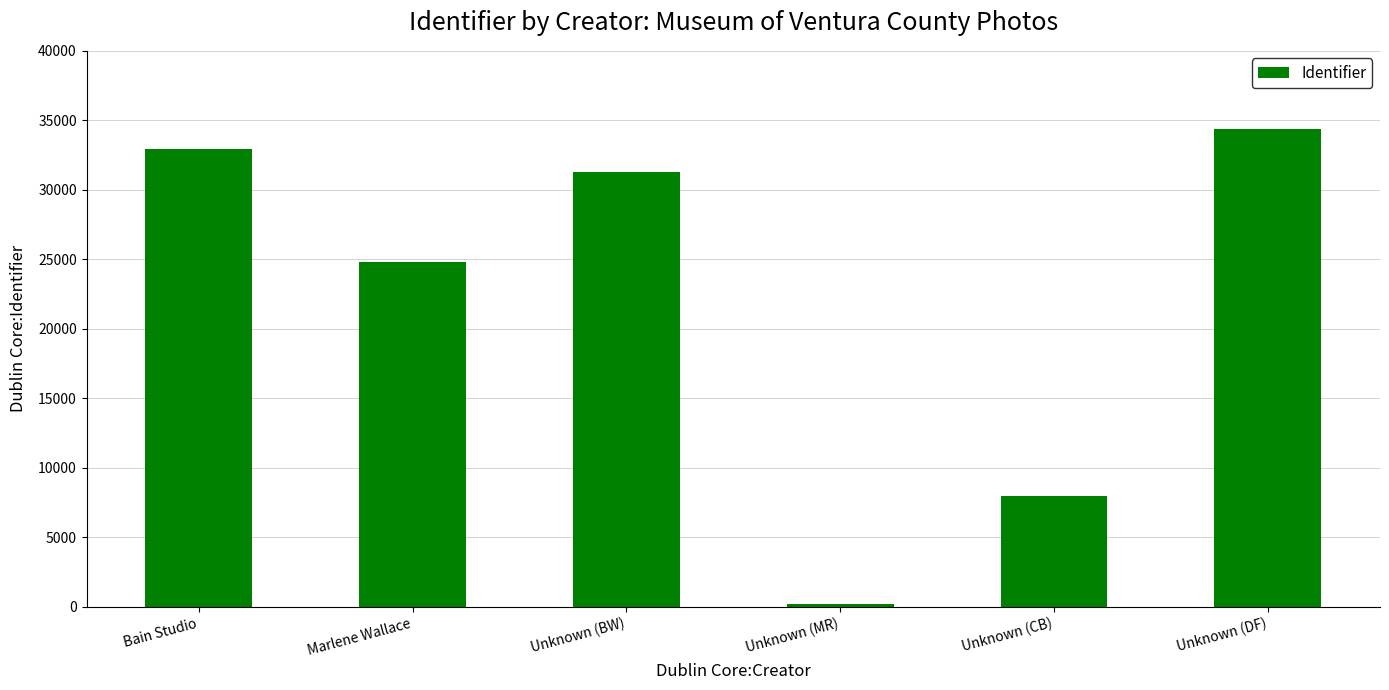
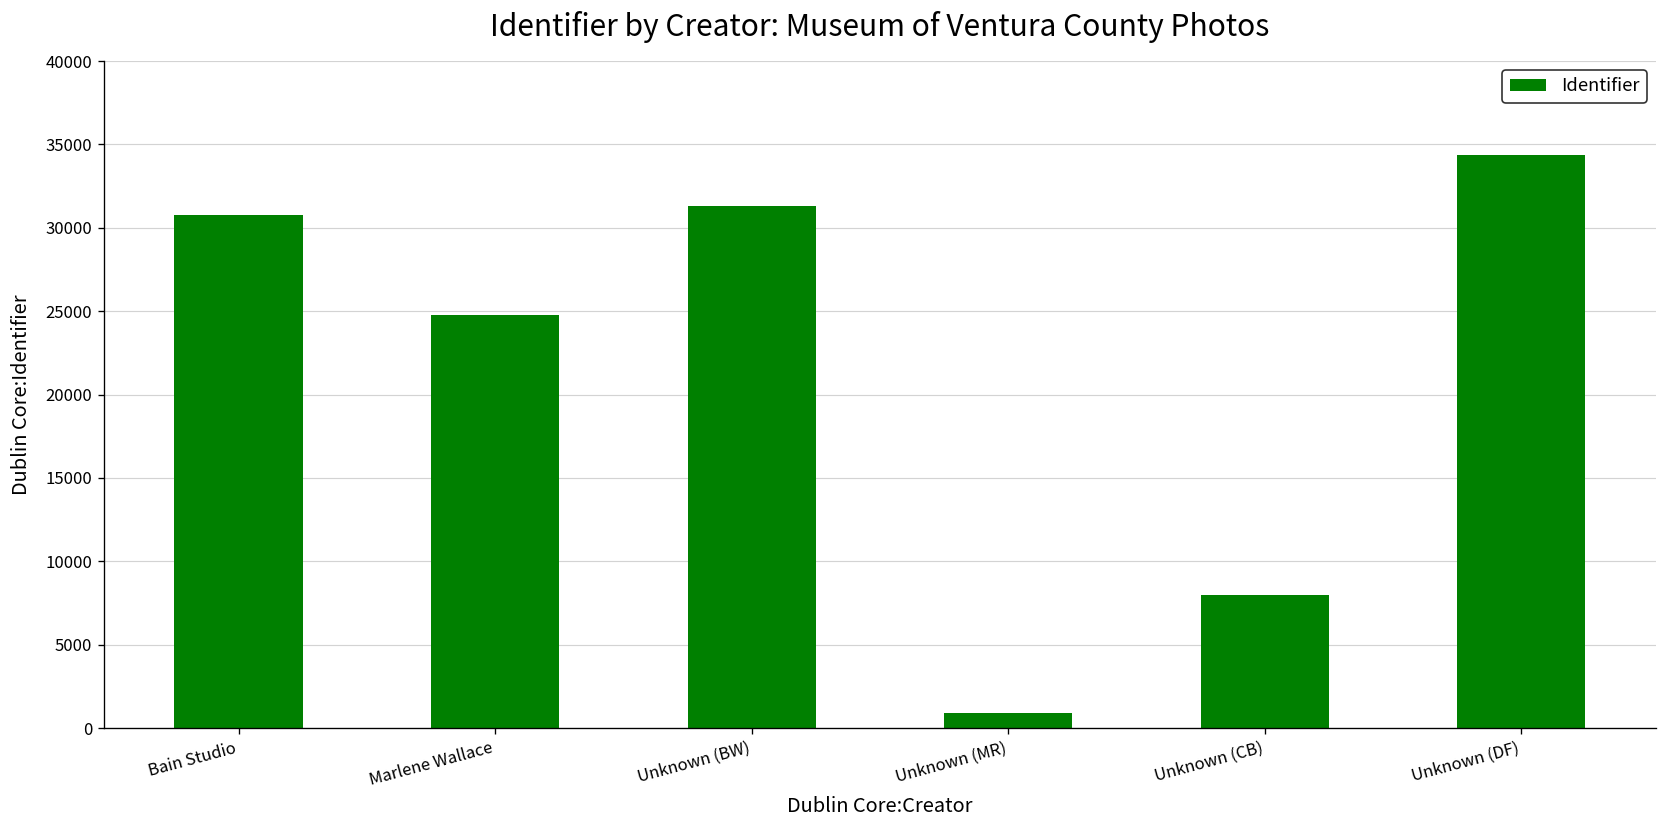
Bain Studio: 32900 -> 30800
Unknown (MR): 200 -> 900
